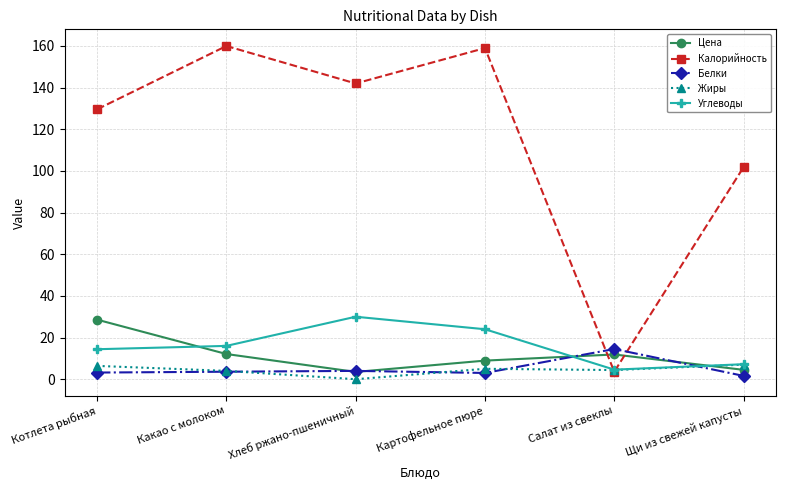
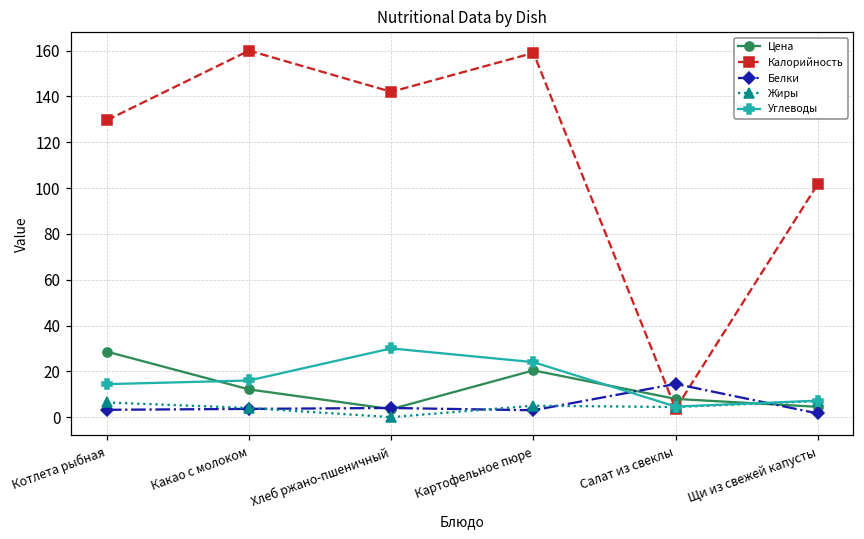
Цена, Картофельное пюре: 9 -> 20
Цена, Салат из свеклы: 12 -> 8
